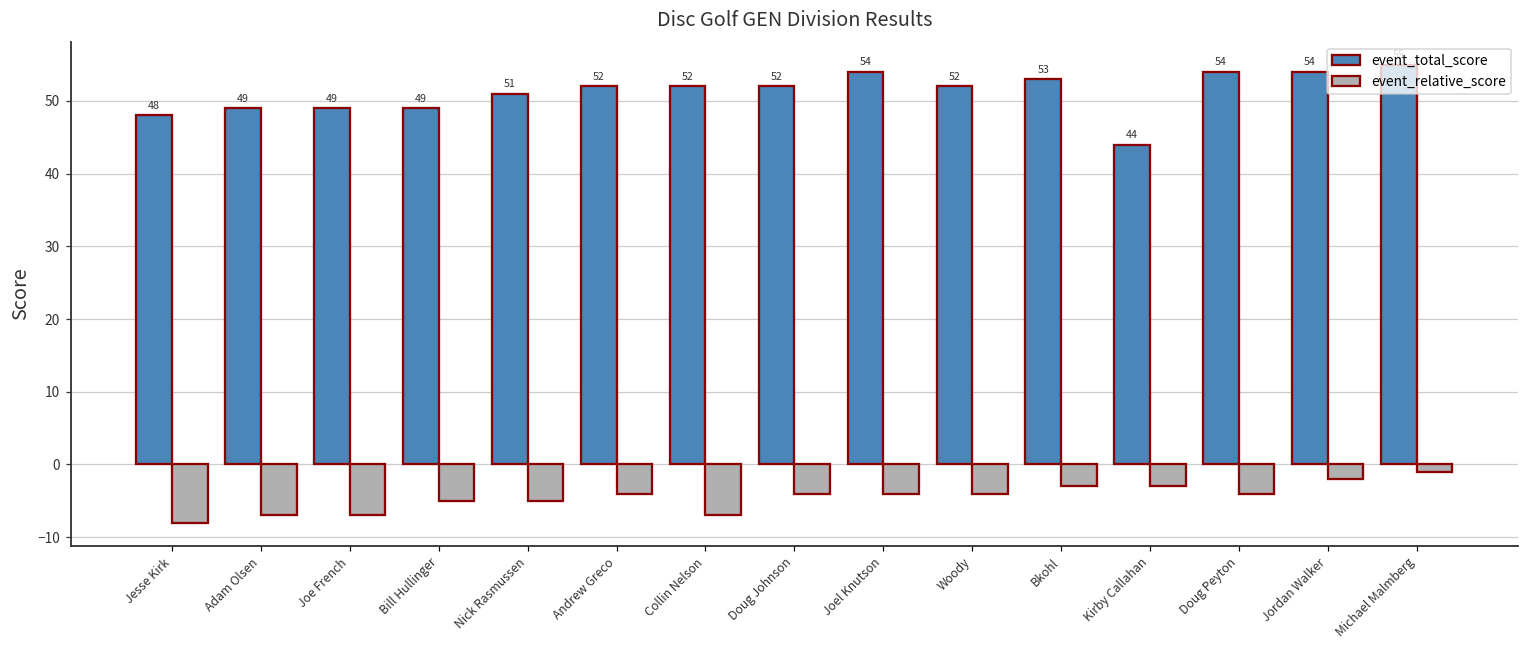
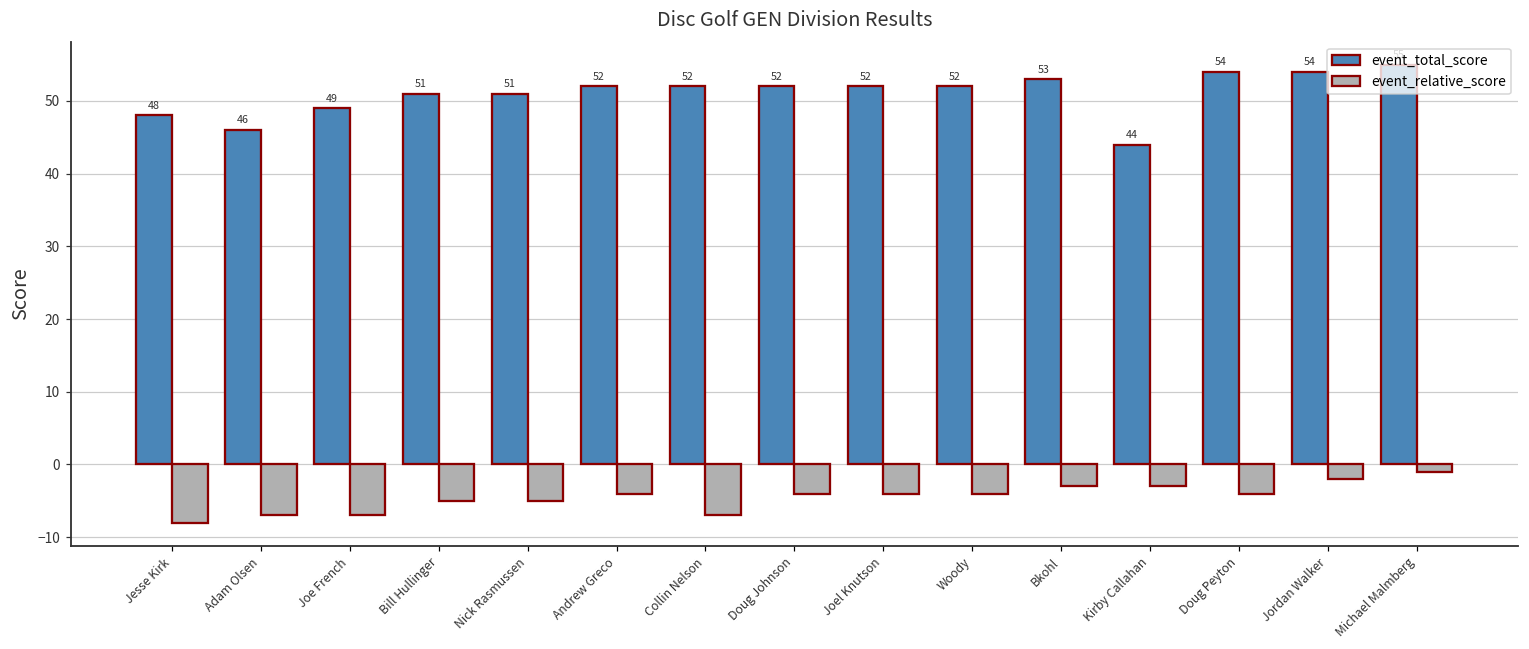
event_total_score, Adam Olsen: 49 -> 46
event_total_score, Bill Hullinger: 49 -> 51
event_total_score, Joel Knutson: 54 -> 52
